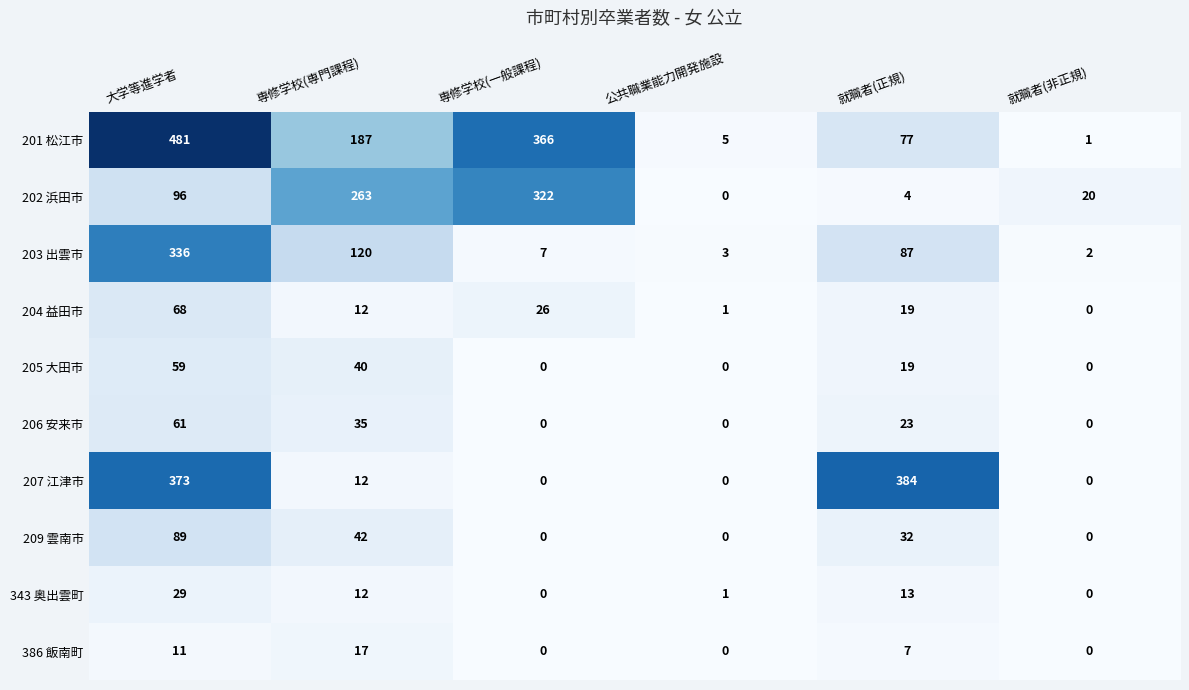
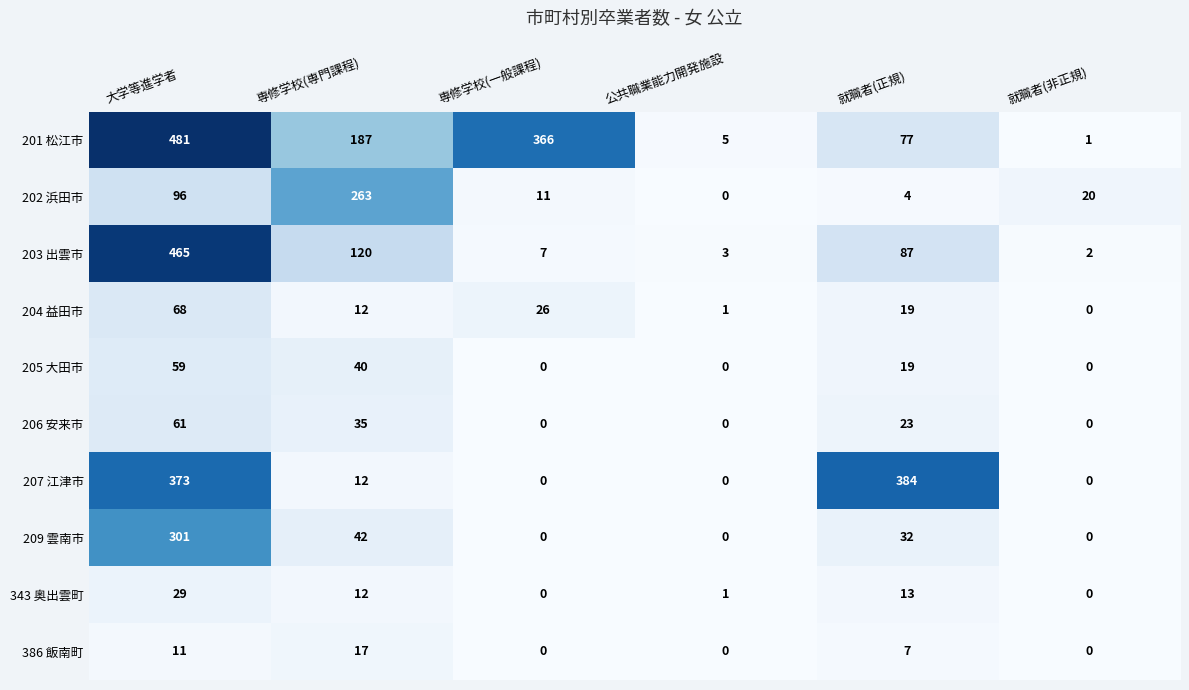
202 浜田市, 専修学校(一般課程): 322 -> 11
203 出雲市, 大学等進学者: 336 -> 465
209 雲南市, 大学等進学者: 89 -> 301
